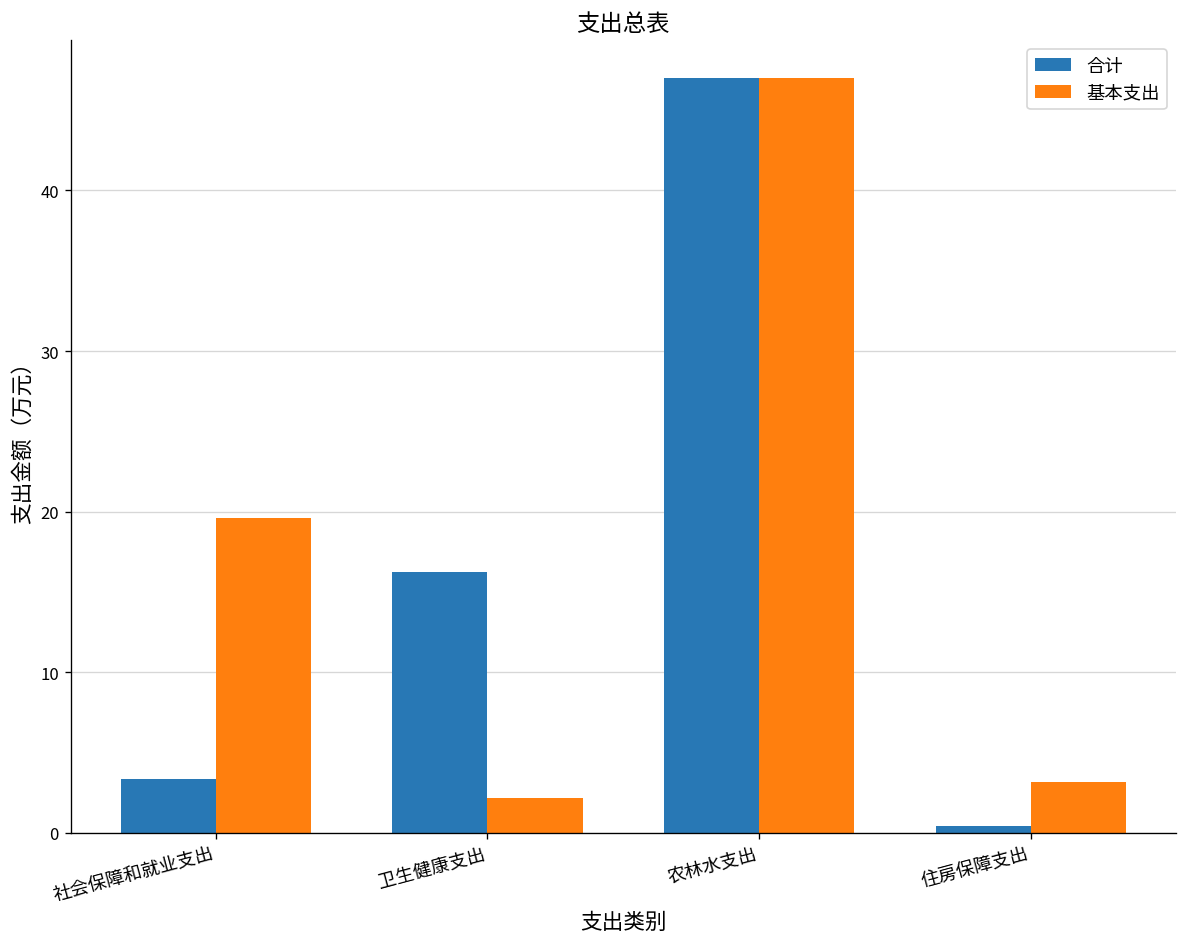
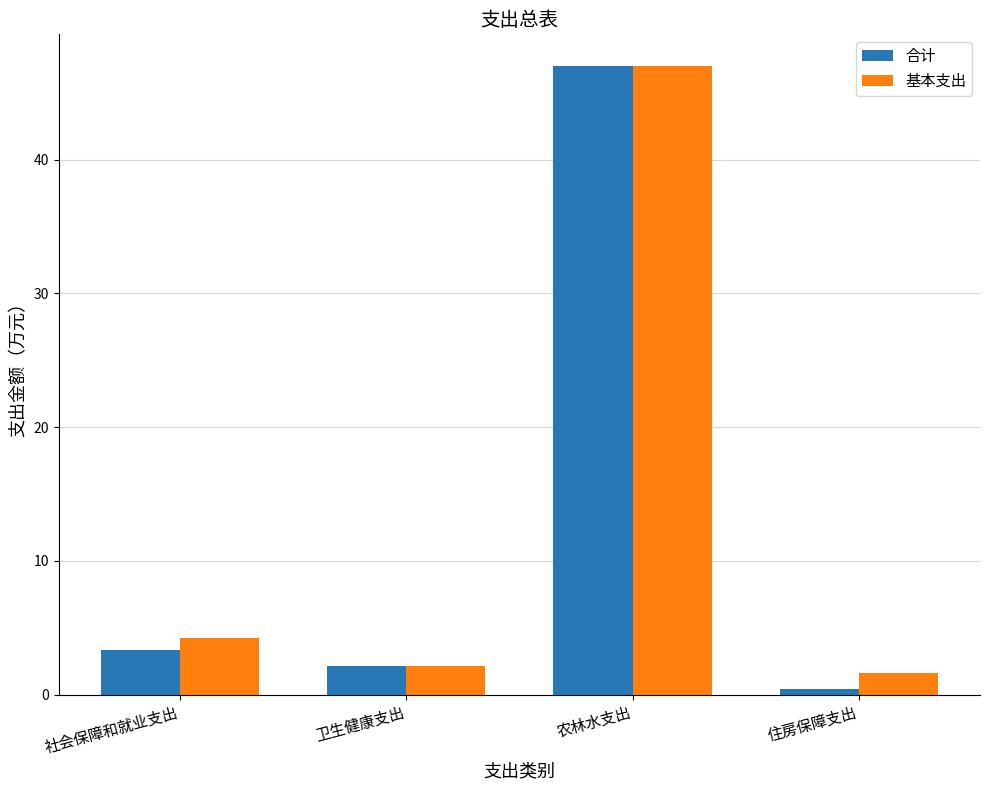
基本支出, 社会保障和就业支出: 19.6 -> 4.2
合计, 卫生健康支出: 16.3 -> 2.2
基本支出, 住房保障支出: 3.1 -> 1.6
